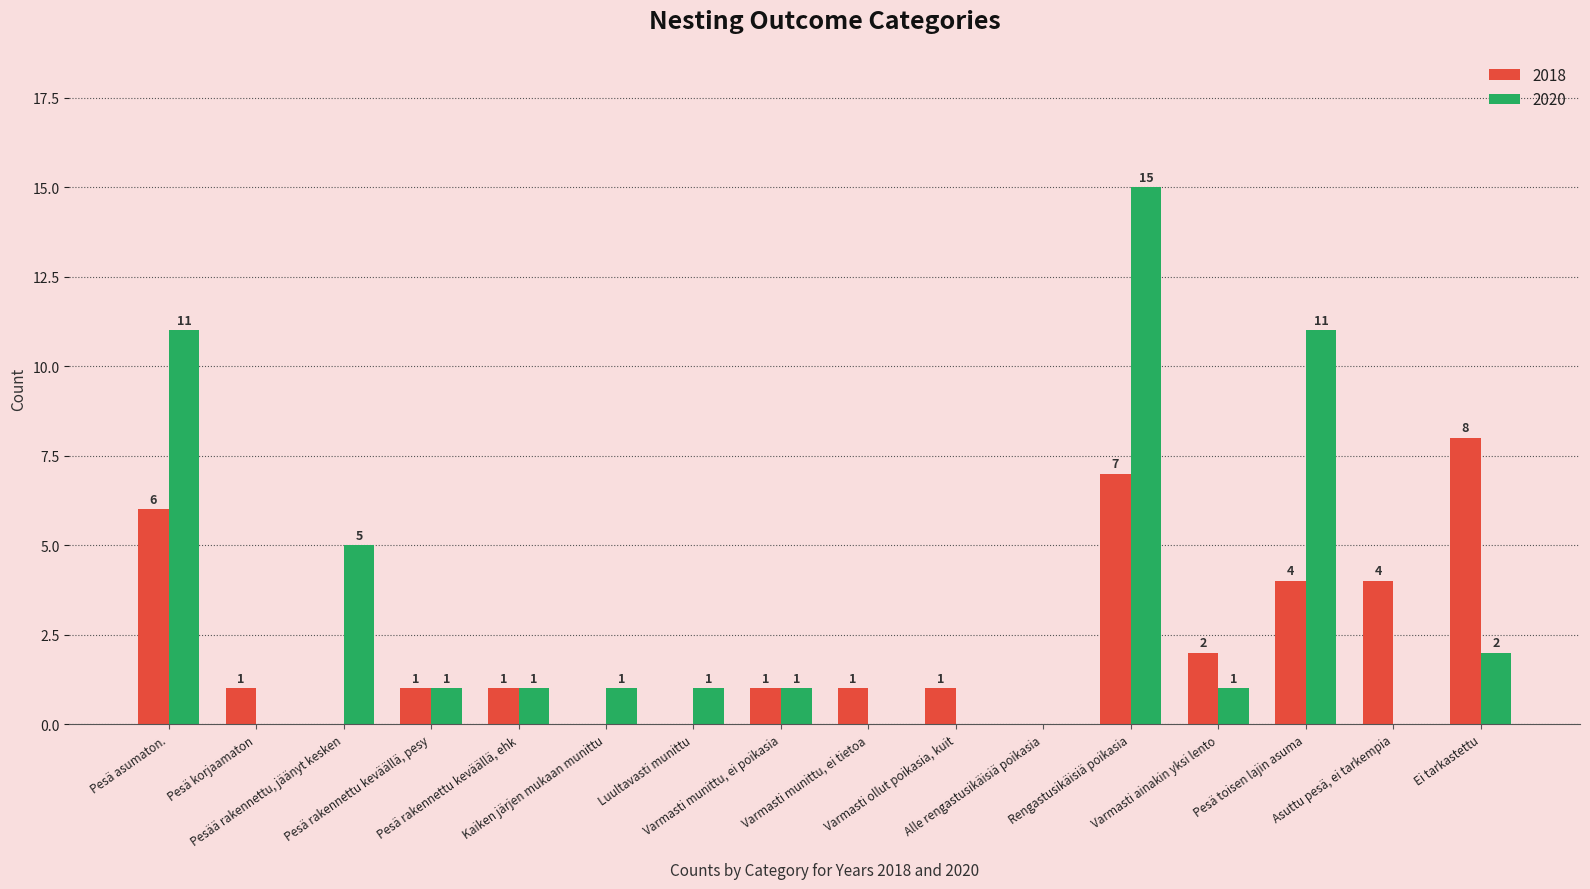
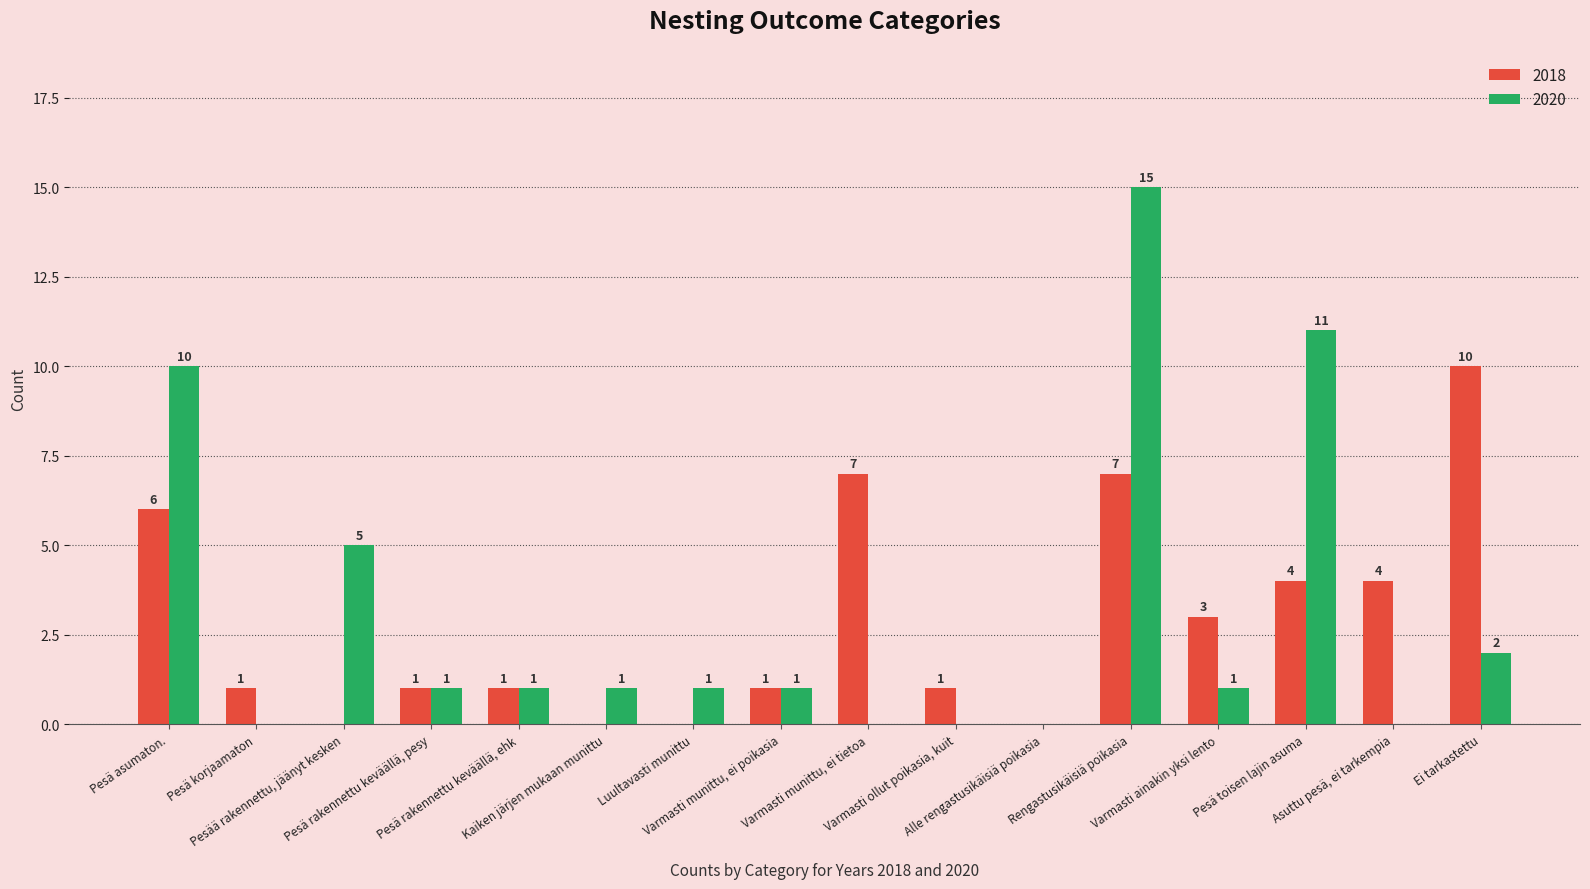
2020, Pesä asumaton.: 11 -> 10
2018, Varmasti munittu, ei tietoa: 1 -> 7
2018, Varmasti ainakin yksi lento: 2 -> 3
2018, Ei tarkastettu: 8 -> 10
